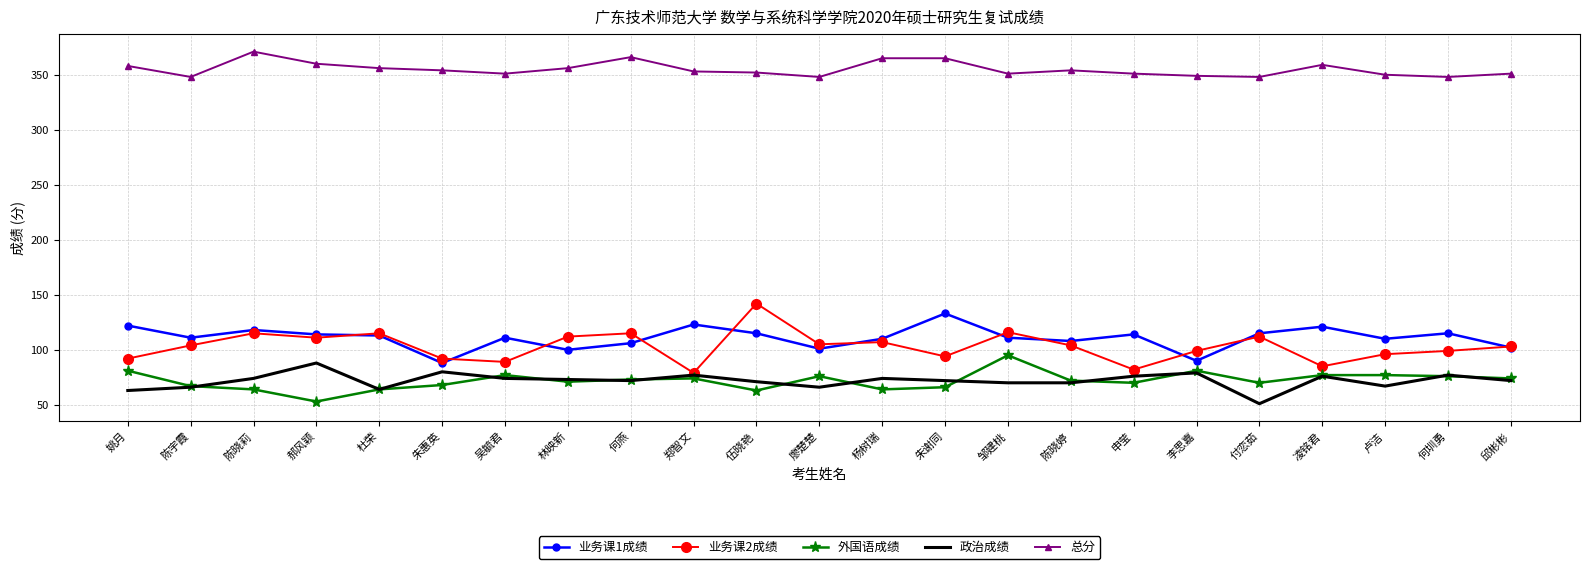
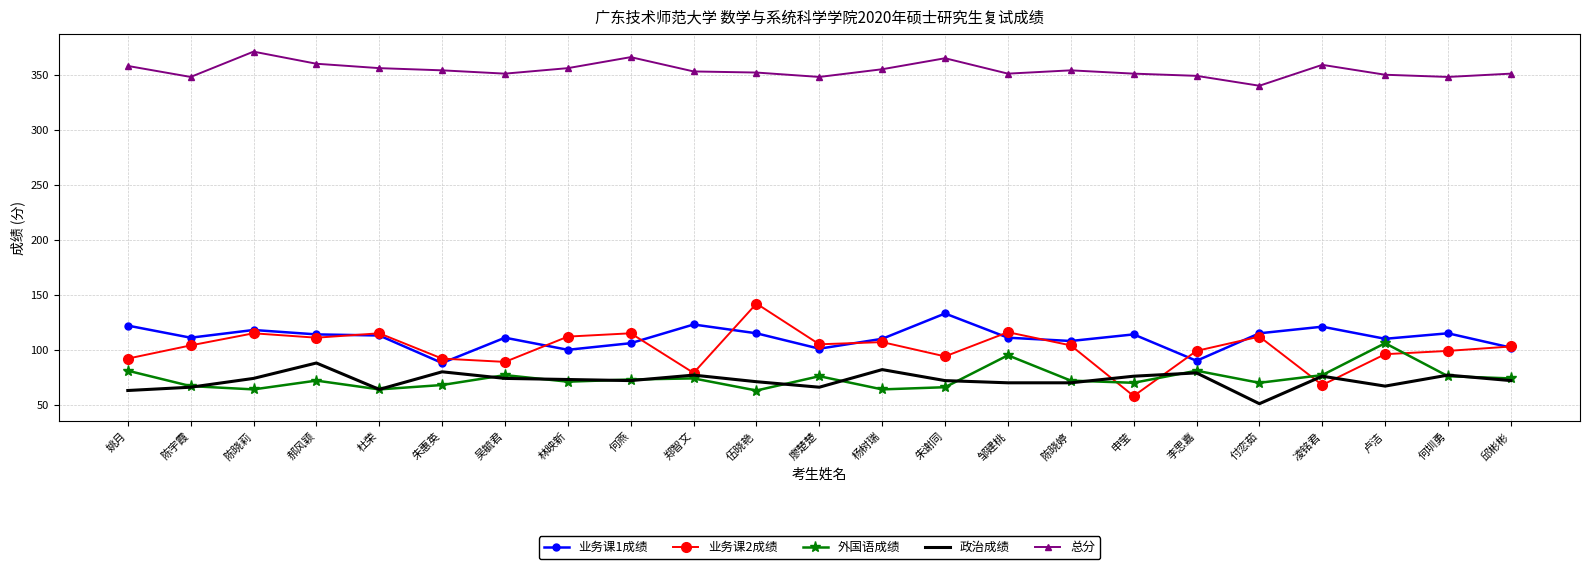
外国语成绩, 郝风颖: 53 -> 72
政治成绩, 杨树瑞: 74 -> 82
总分, 杨树瑞: 365 -> 355
业务课2成绩, 申莹: 82 -> 58
总分, 付恋茹: 348 -> 340
业务课2成绩, 凌铭君: 85 -> 68
外国语成绩, 卢洁: 77 -> 106
